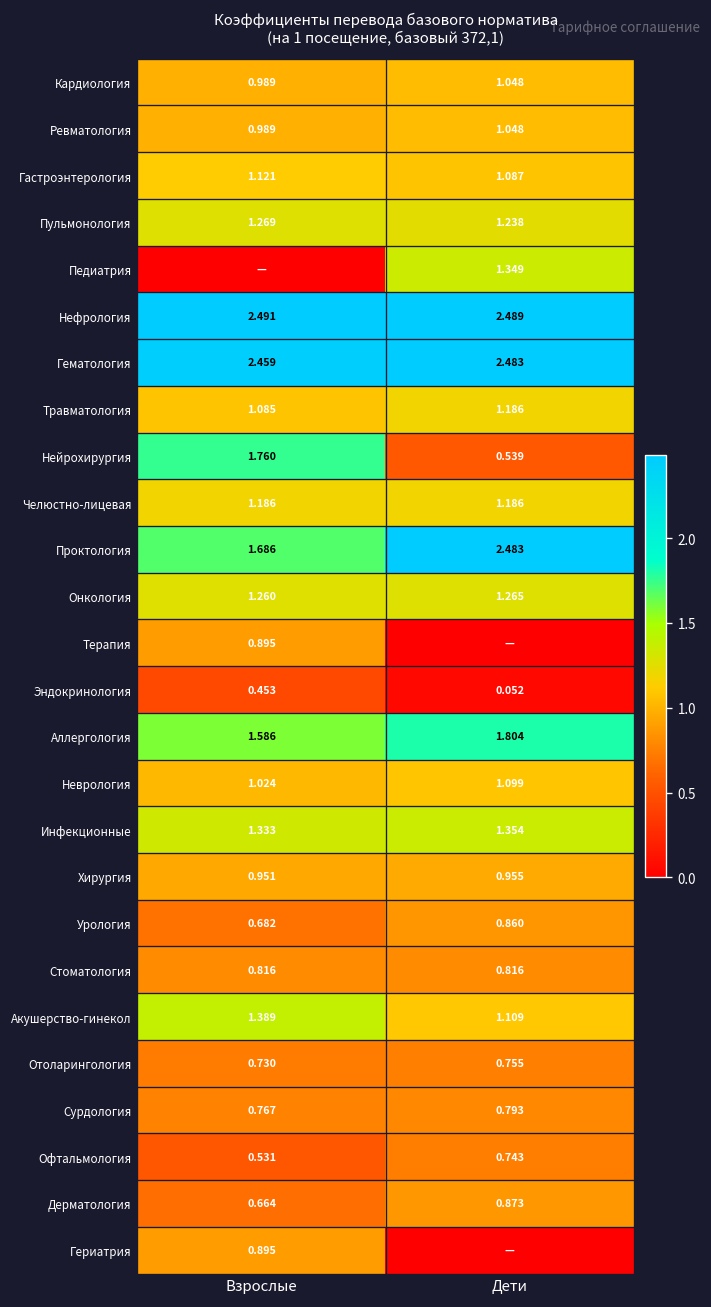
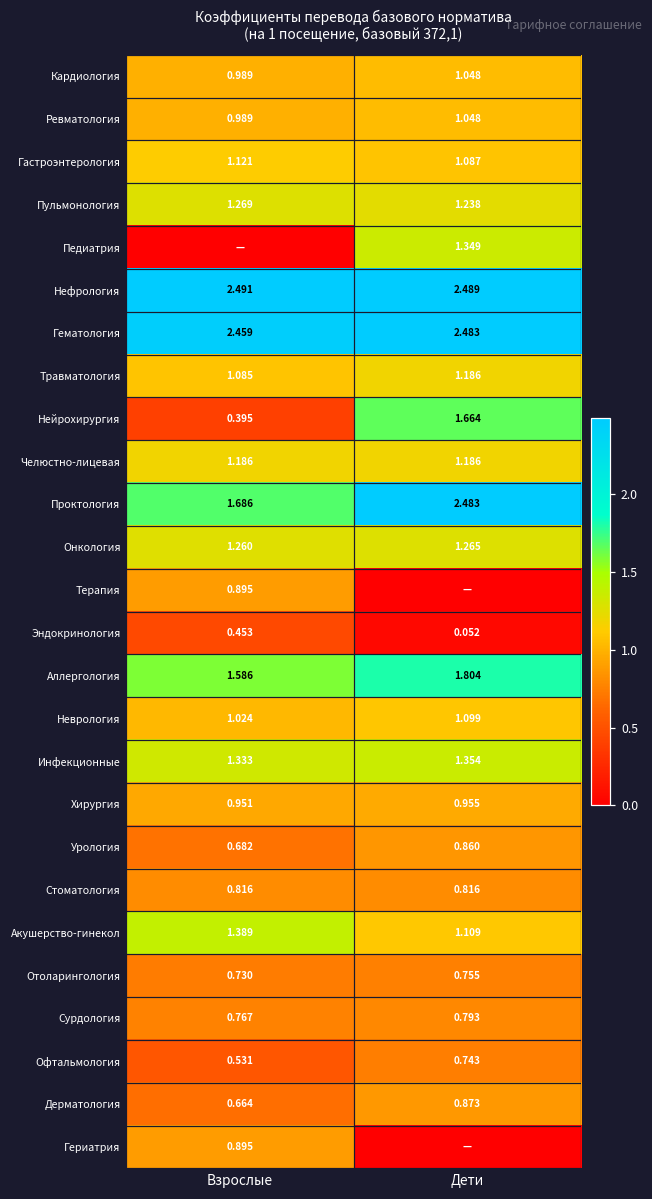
Нейрохирургия, Взрослые: 1.760 -> 0.395
Нейрохирургия, Дети: 0.539 -> 1.664
